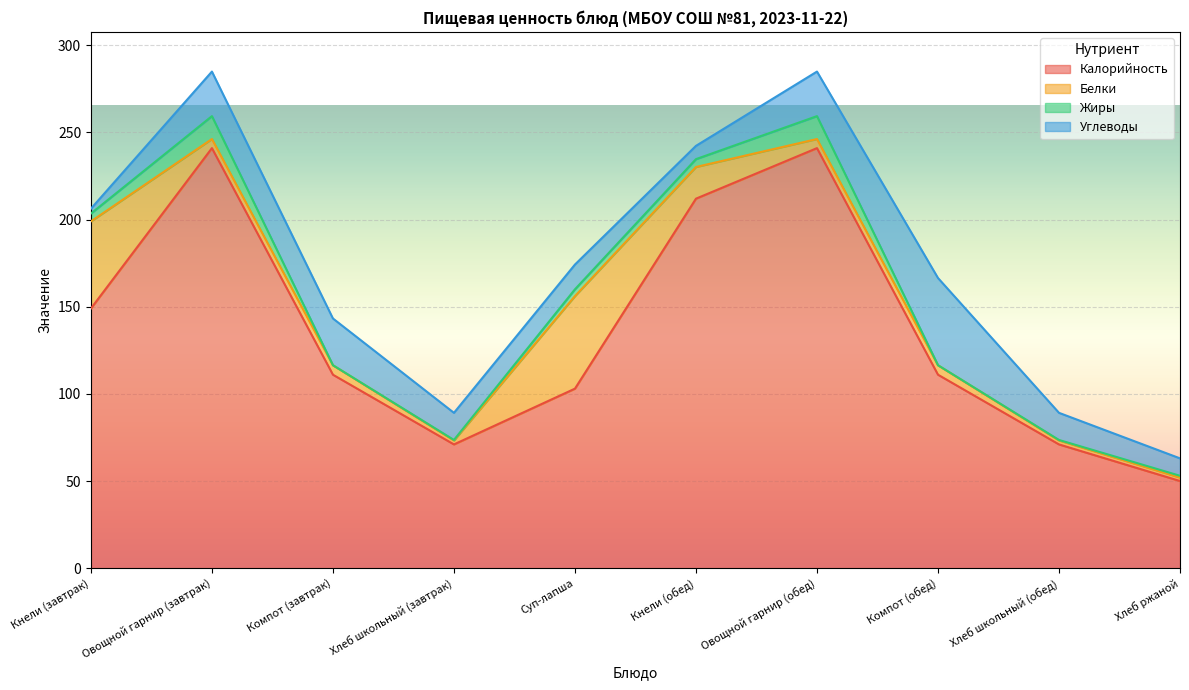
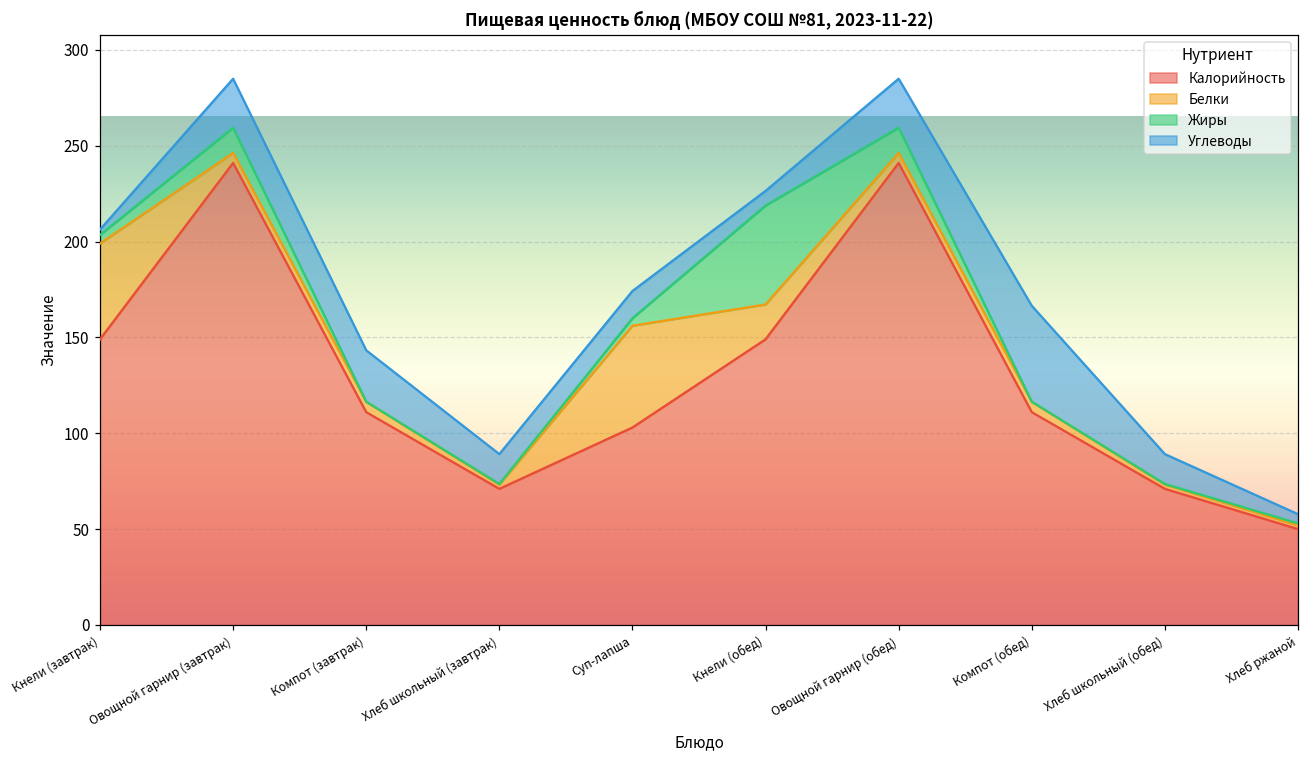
Калорийность, Кнели (обед): 212 -> 149
Жиры, Кнели (обед): 5 -> 52
Углеводы, Хлеб ржаной: 10 -> 5
